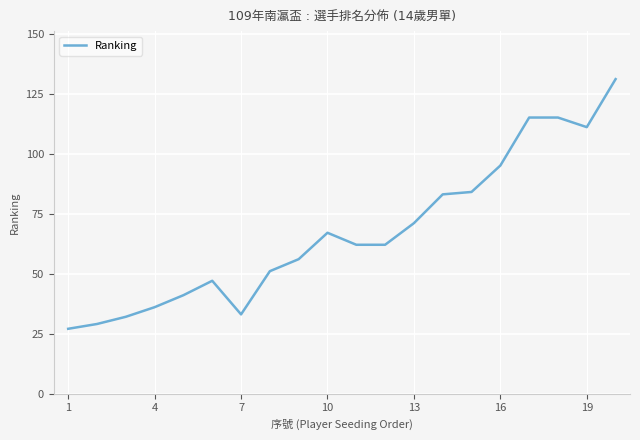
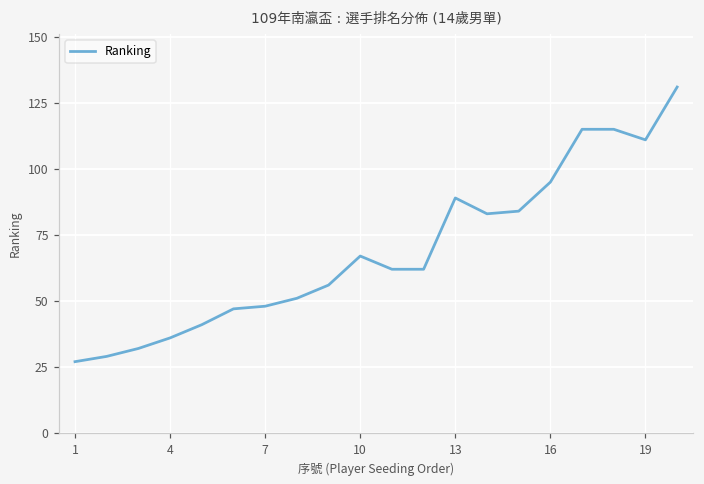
7: 33 -> 48
13: 71 -> 89
